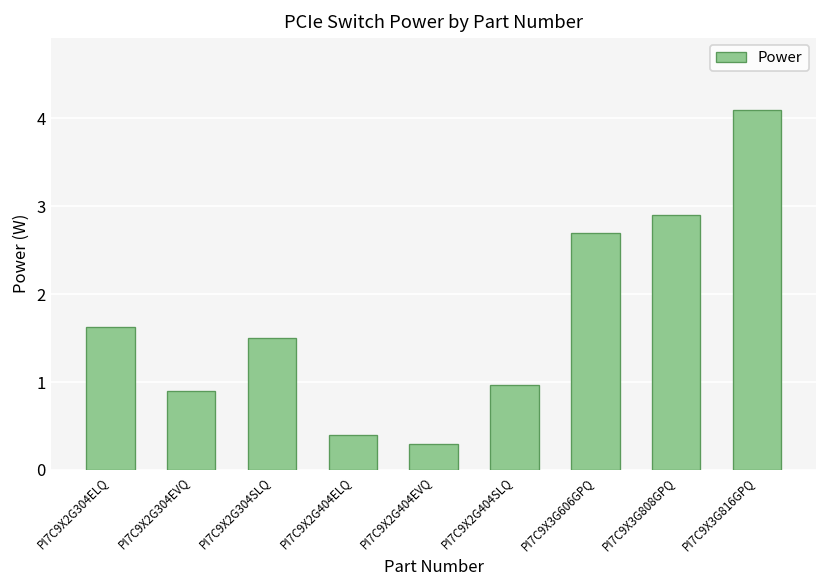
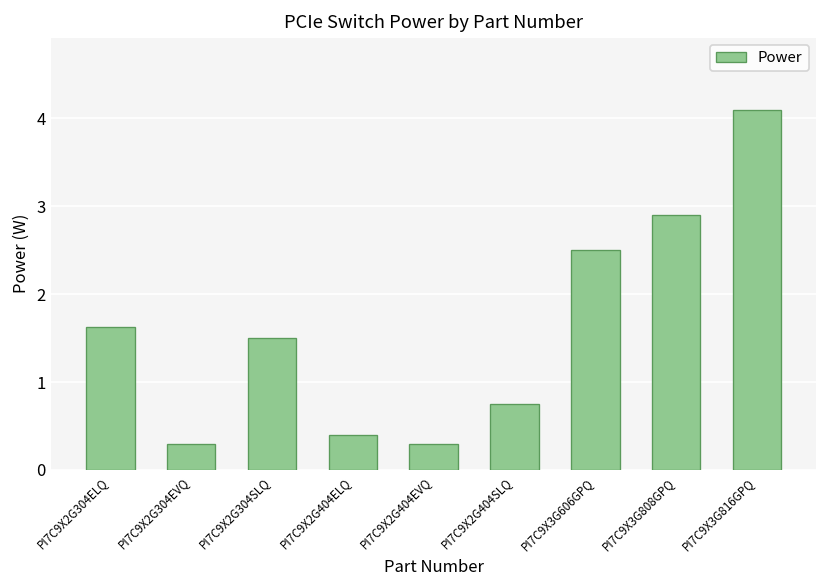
PI7C9X2G304EVQ: 0.9 -> 0.3
PI7C9X2G404SLQ: 1.0 -> 0.8
PI7C9X3G606GPQ: 2.7 -> 2.5
